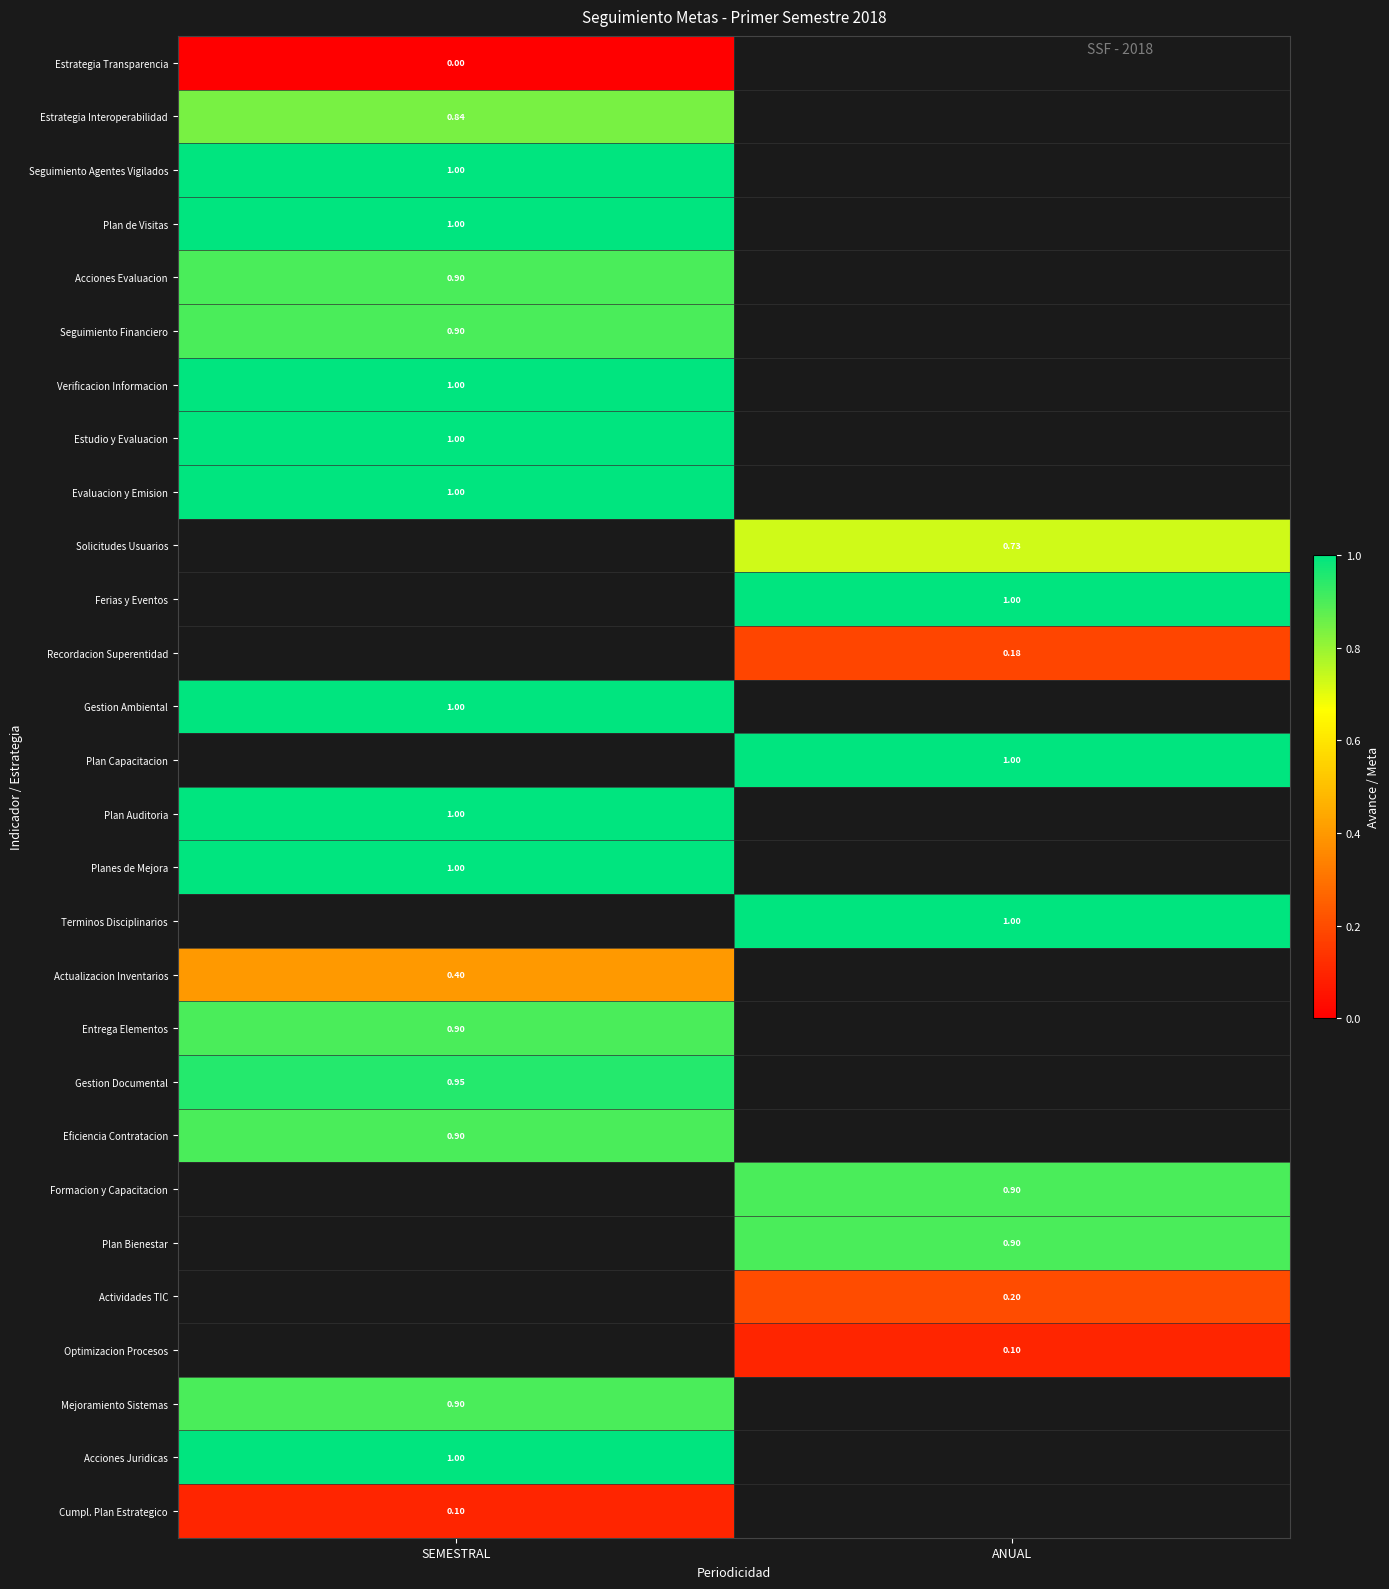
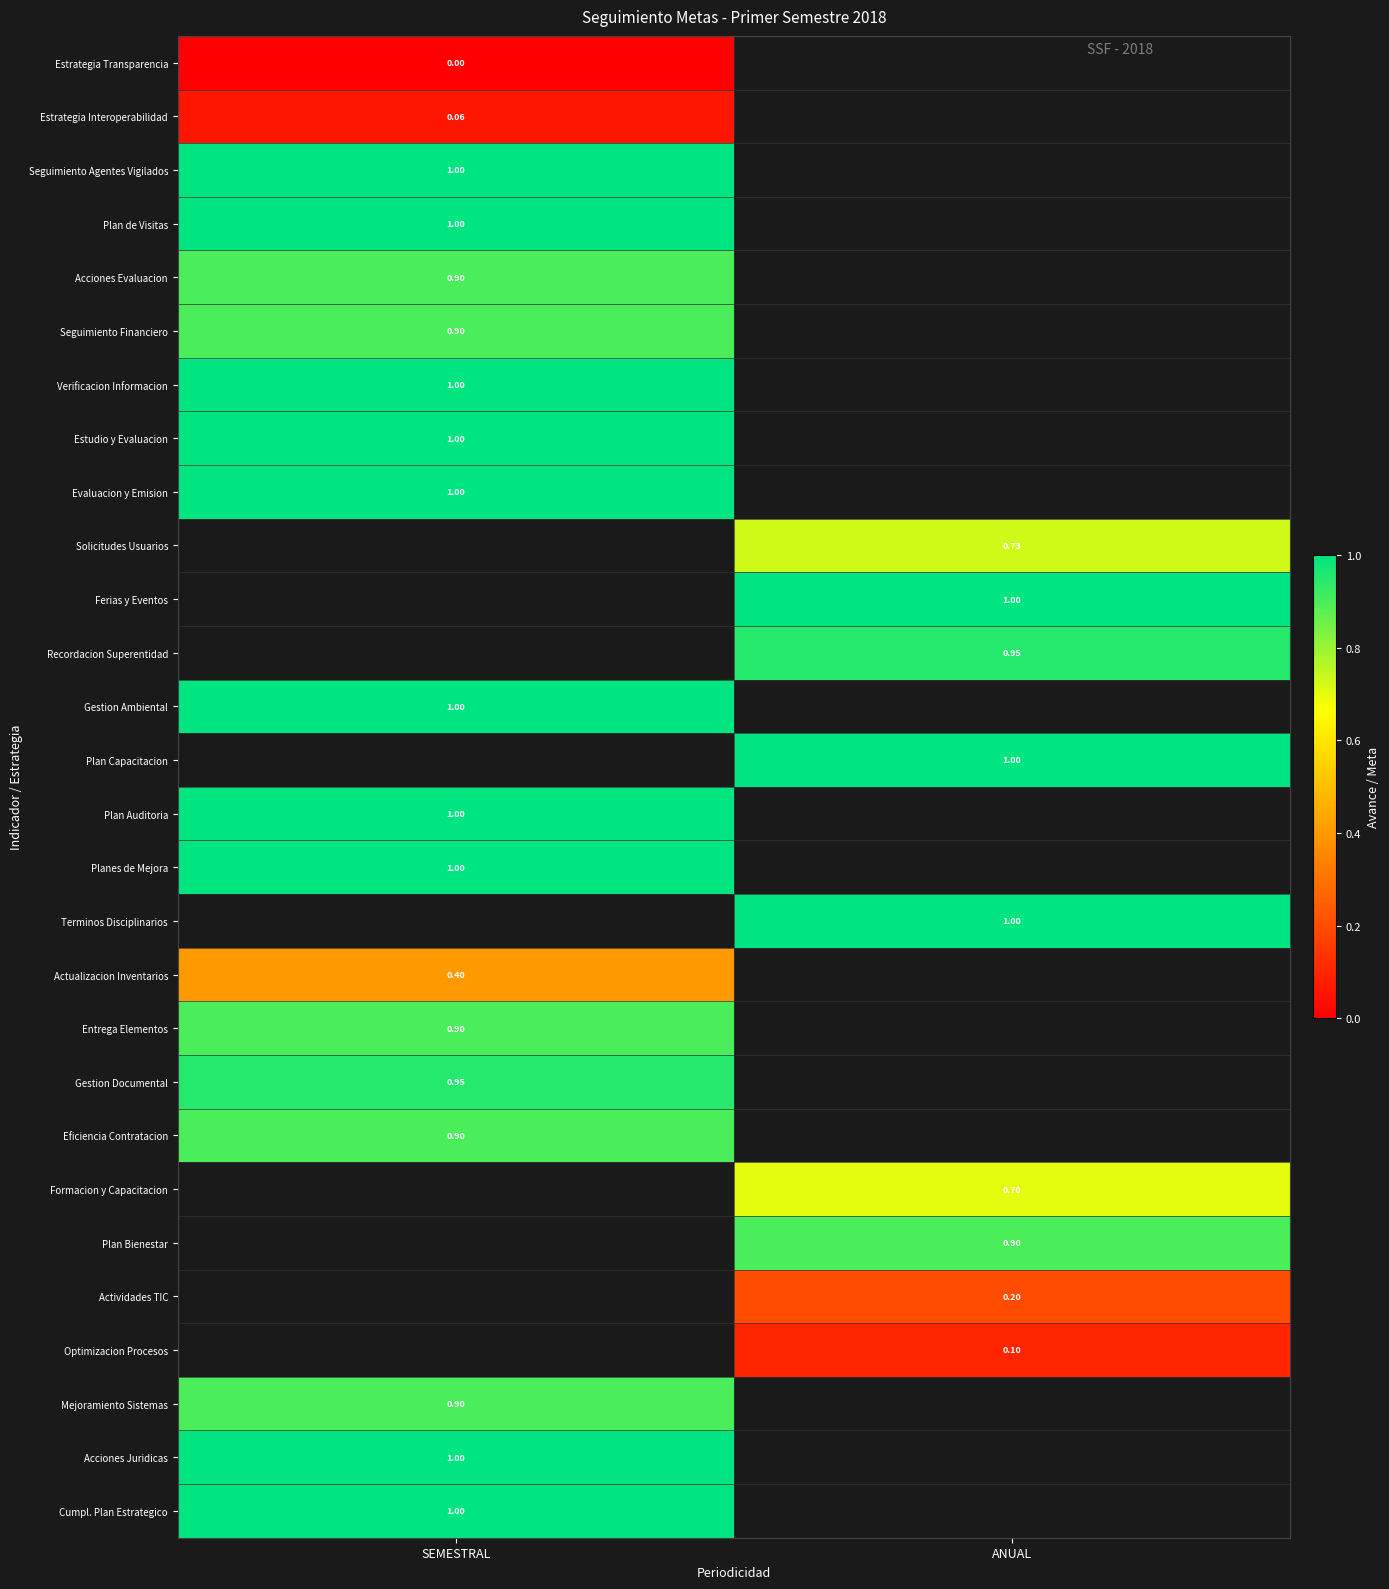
Estrategia Interoperabilidad, SEMESTRAL: 0.84 -> 0.06
Recordacion Superentidad, ANUAL: 0.18 -> 0.95
Formacion y Capacitacion, ANUAL: 0.90 -> 0.70
Cumpl. Plan Estrategico, SEMESTRAL: 0.10 -> 1.00
